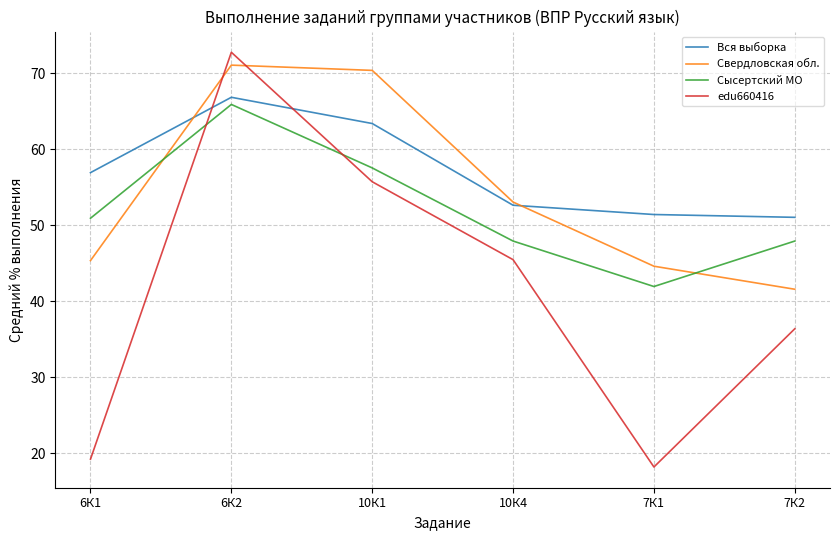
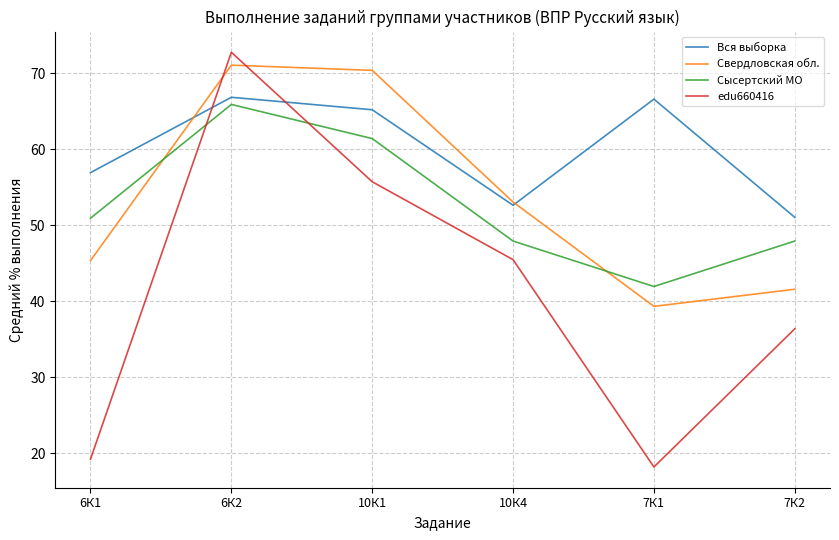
Вся выборка, 10К1: 63 -> 65
Сысертский МО, 10К1: 58 -> 61
Вся выборка, 7К1: 51 -> 67
Свердловская обл., 7К1: 45 -> 39
